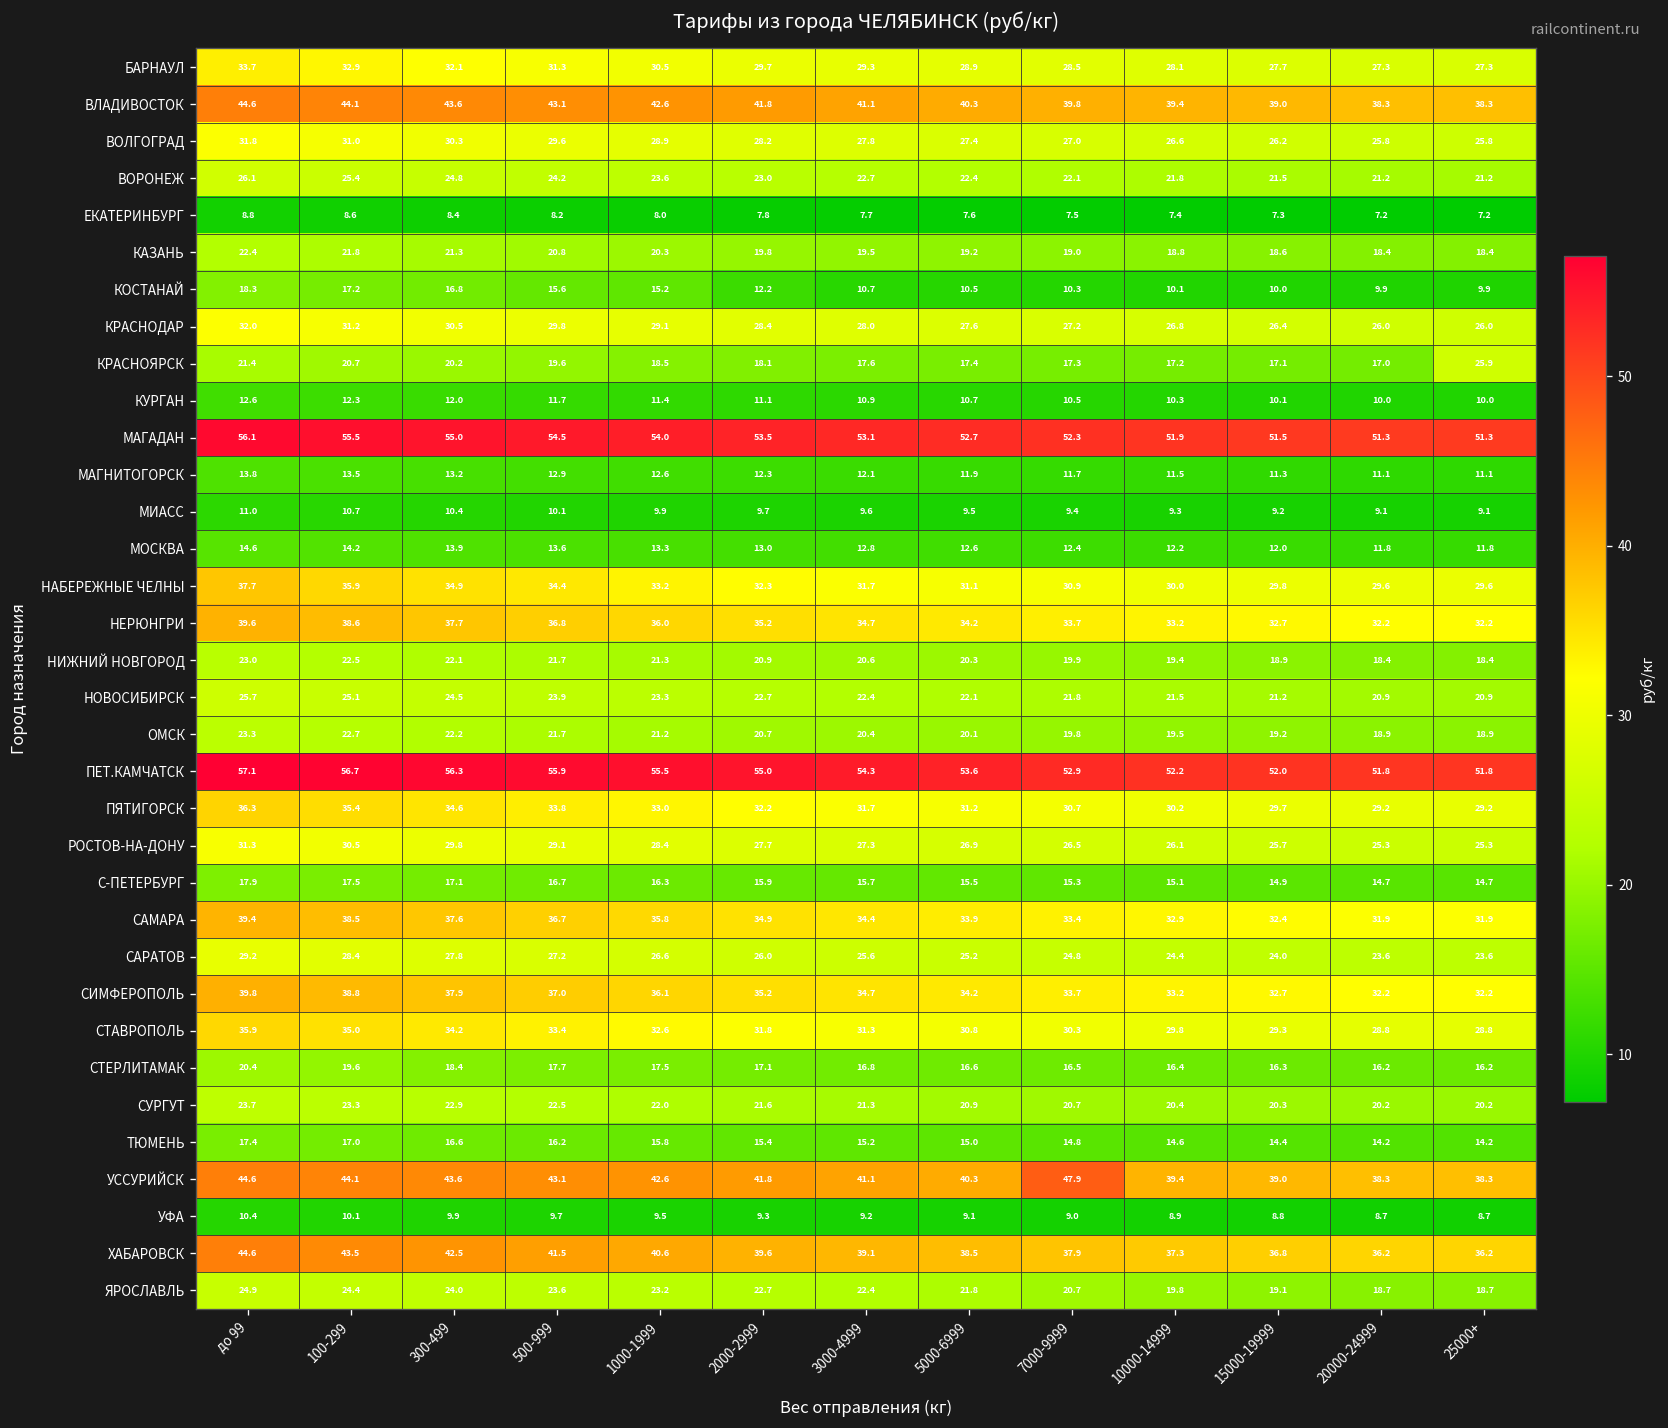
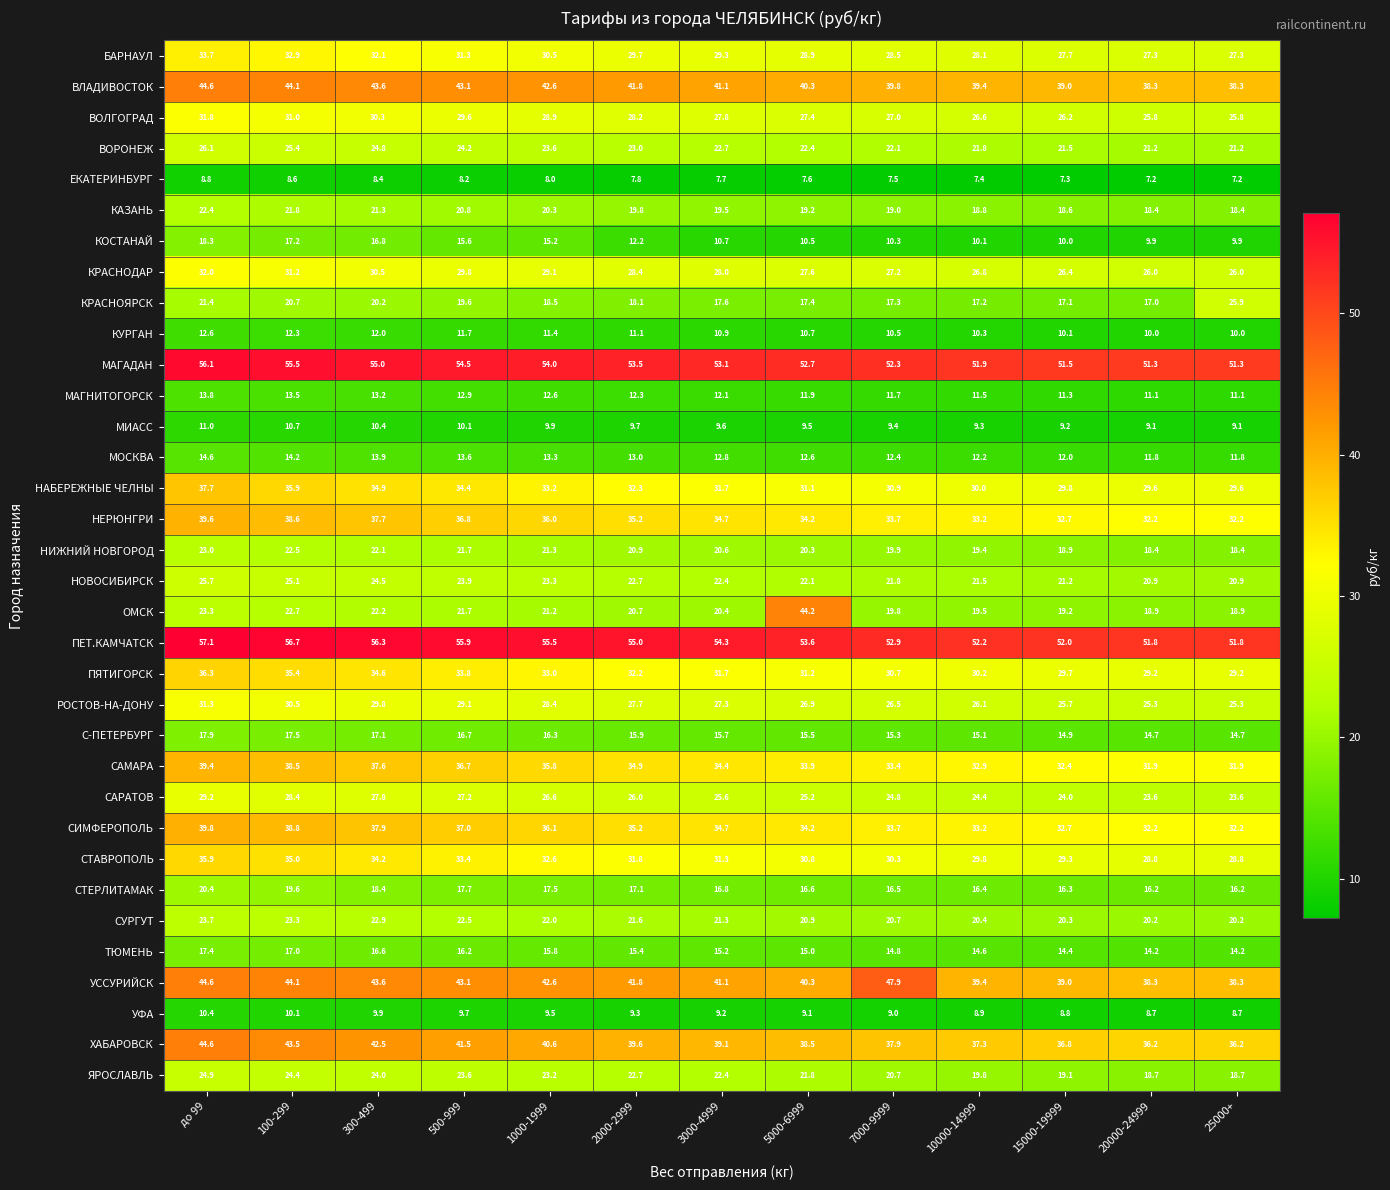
ОМСК, 5000-6999: 20.1 -> 44.2
